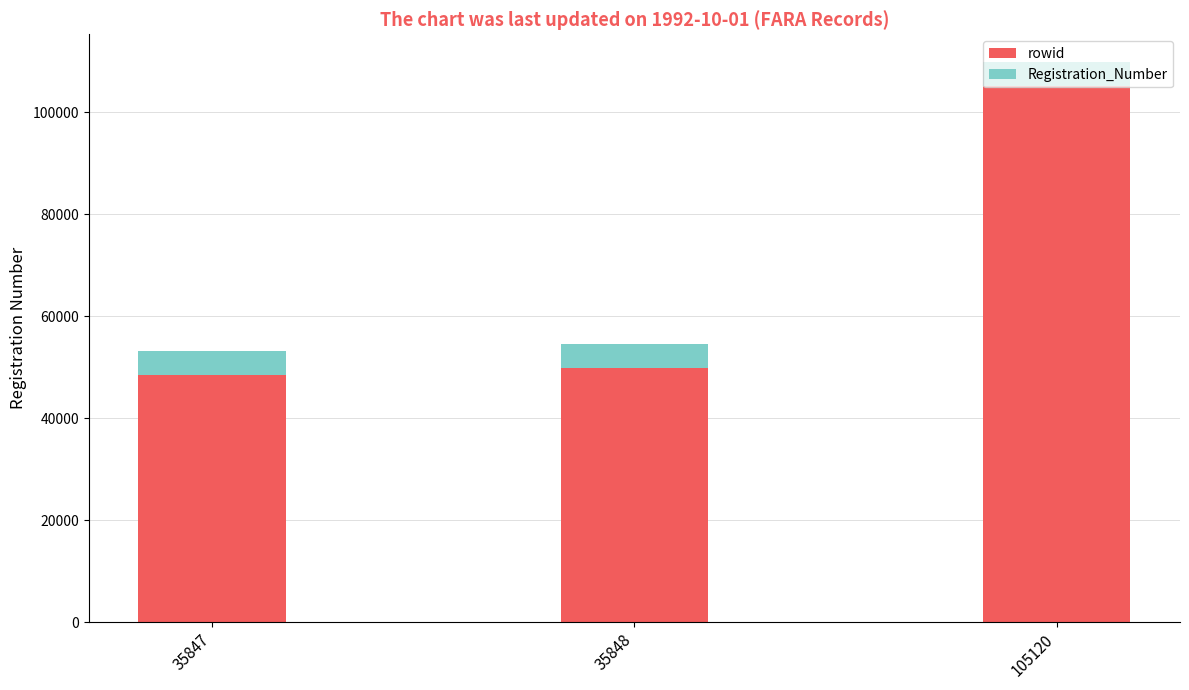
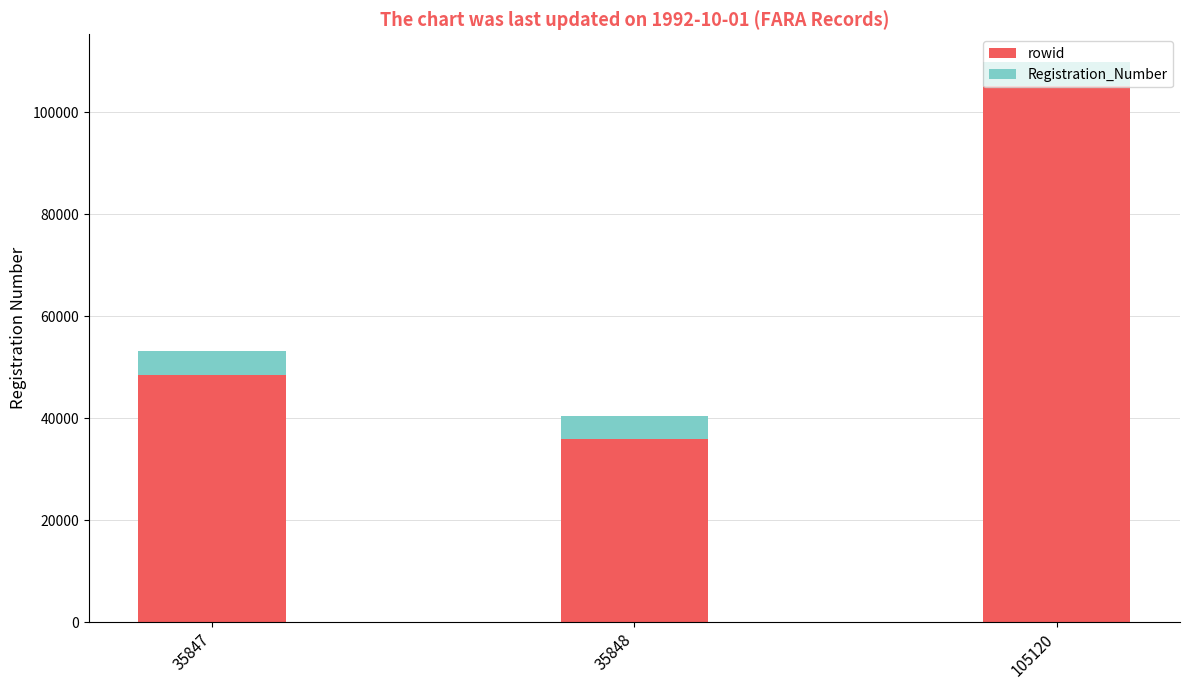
rowid, 35848: 50000 -> 36000
